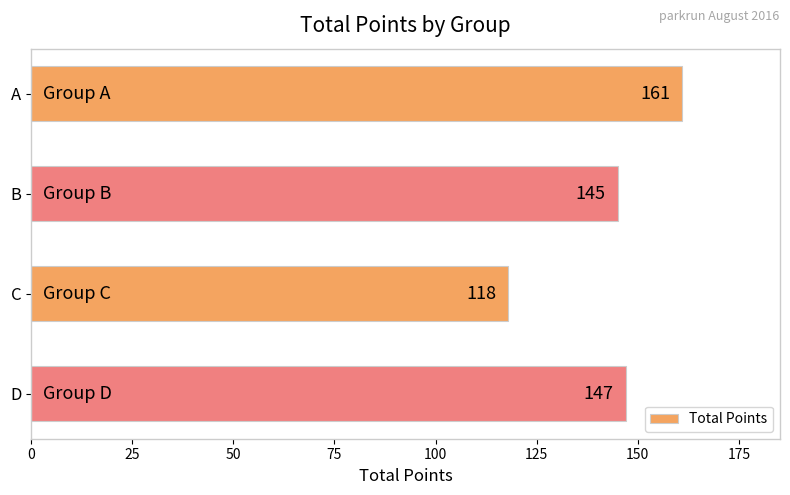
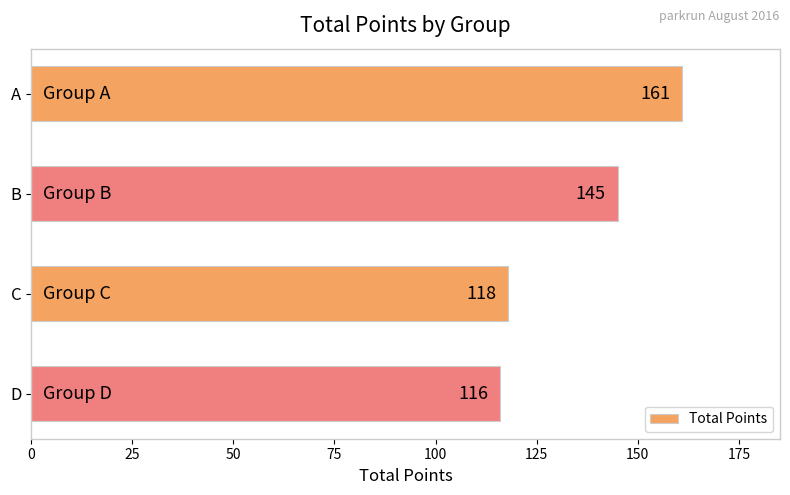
D: 147 -> 116
